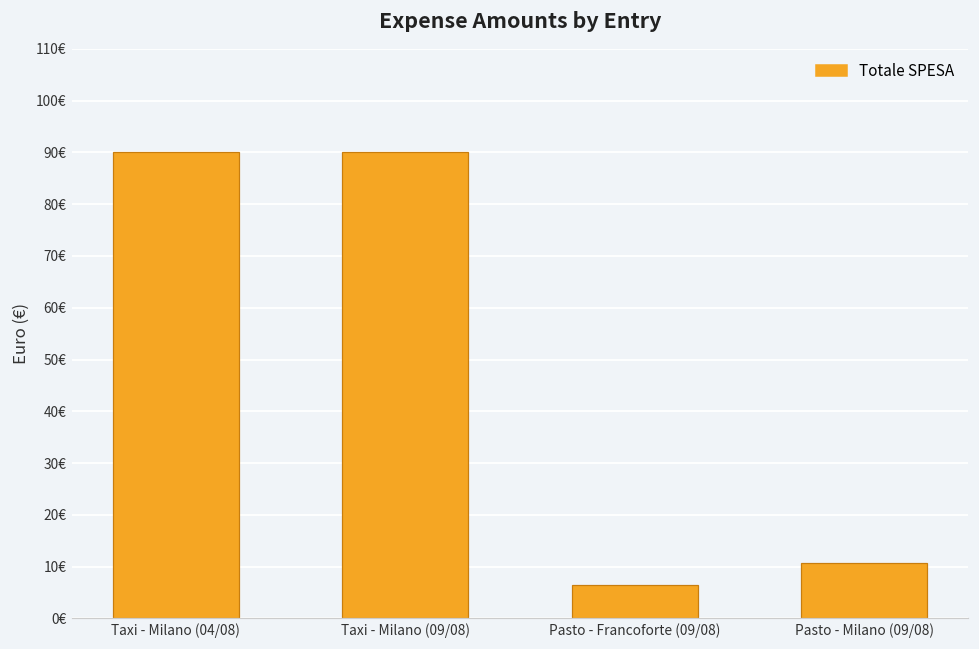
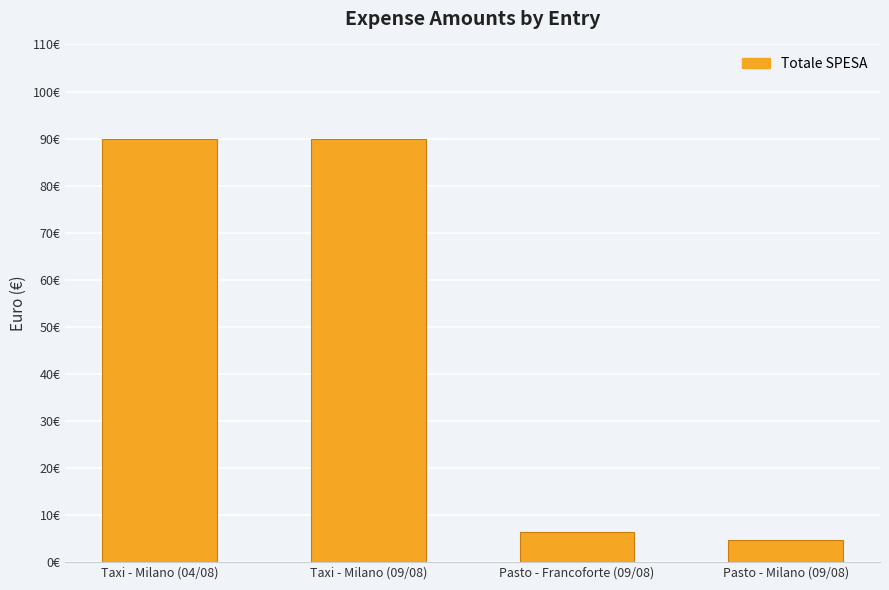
Pasto - Milano (09/08): 11€ -> 5€
